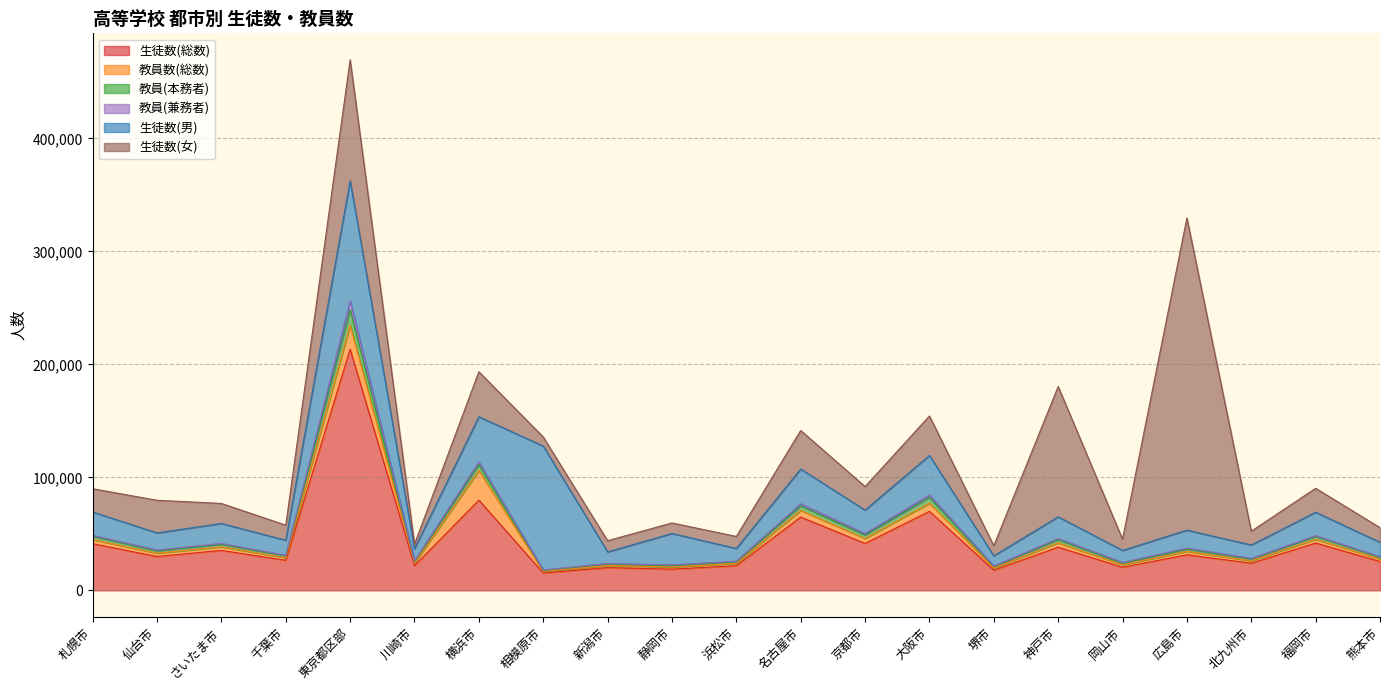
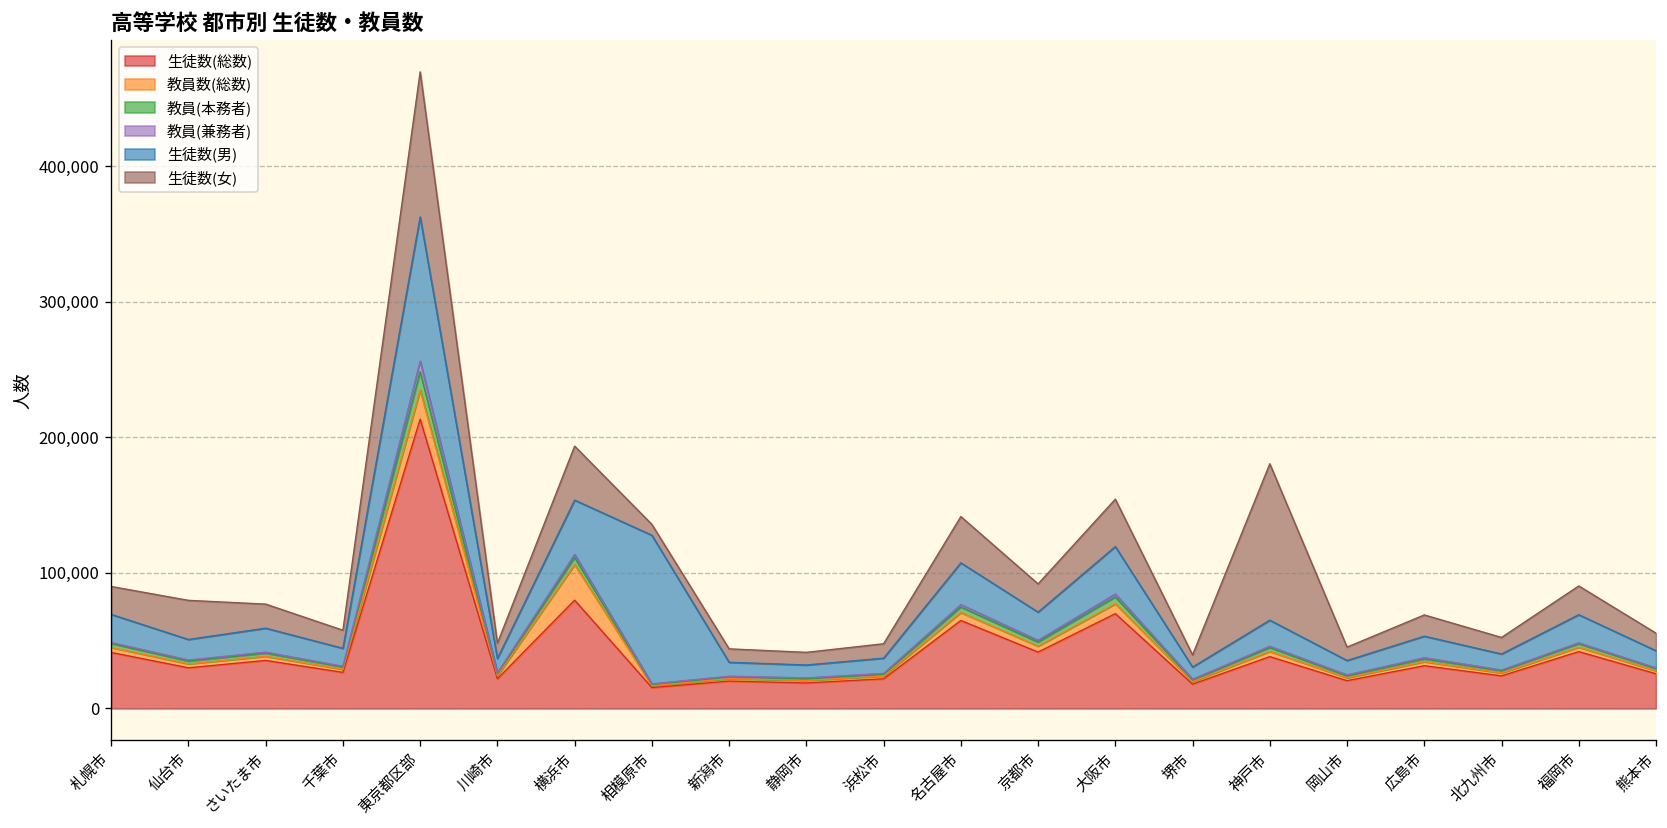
生徒数(女), 川崎市: 4,000 -> 11,000
生徒数(男), 静岡市: 28,000 -> 9,000
生徒数(女), 広島市: 276,000 -> 16,000
